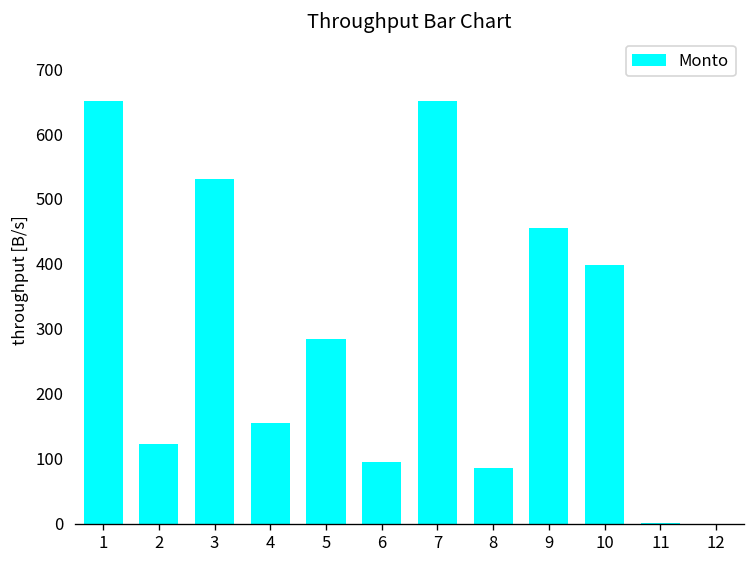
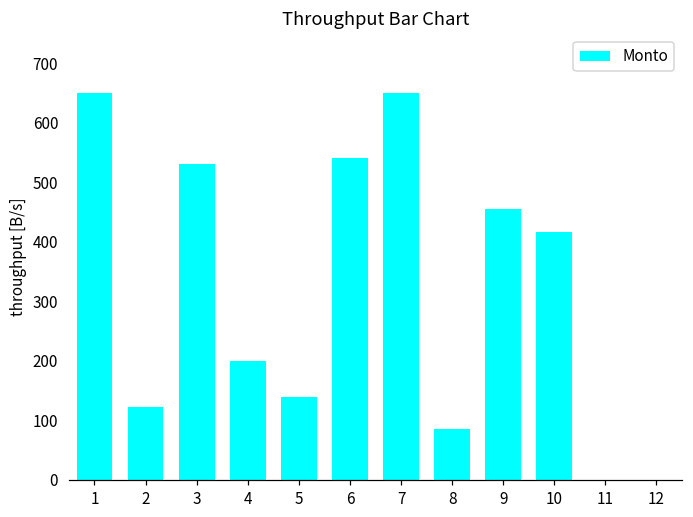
4: 160 -> 200
5: 280 -> 140
6: 100 -> 540
10: 400 -> 420
